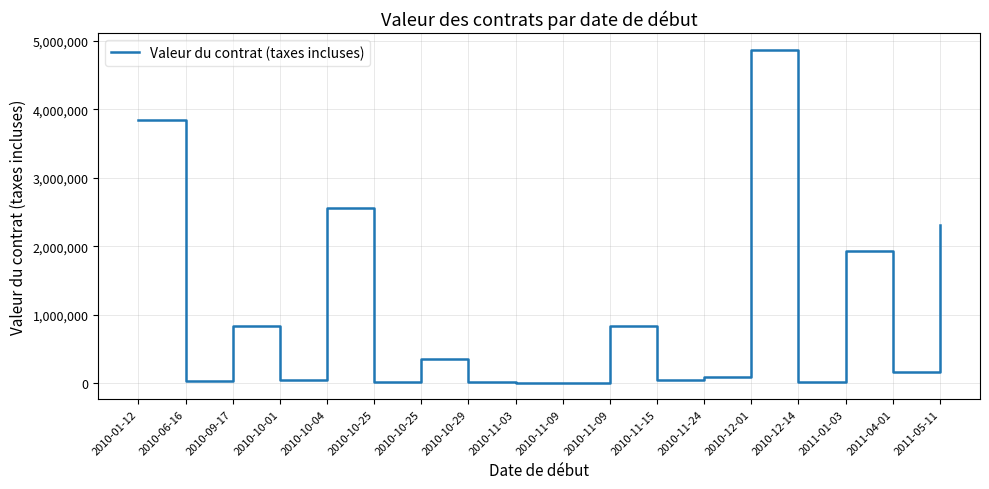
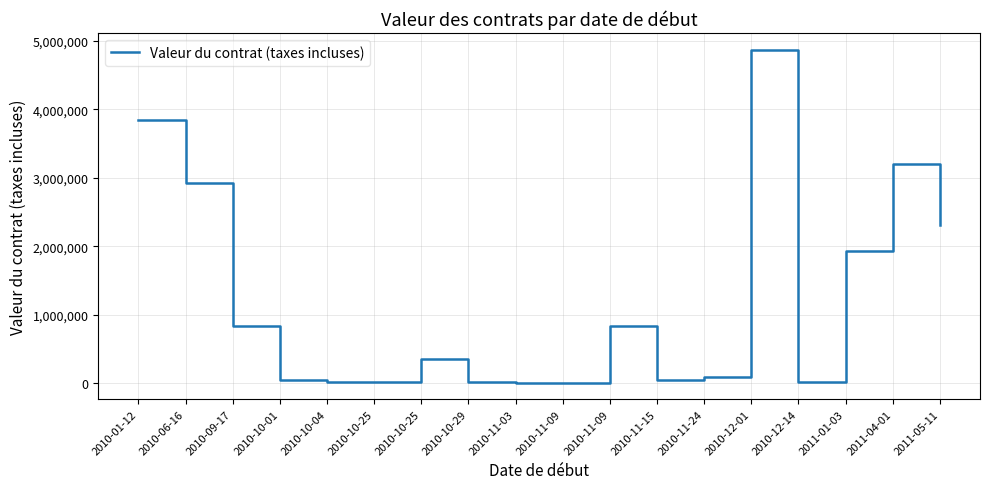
2010-06-16: 0 -> 2,900,000
2010-10-04: 2,600,000 -> 0
2011-04-01: 200,000 -> 3,200,000
